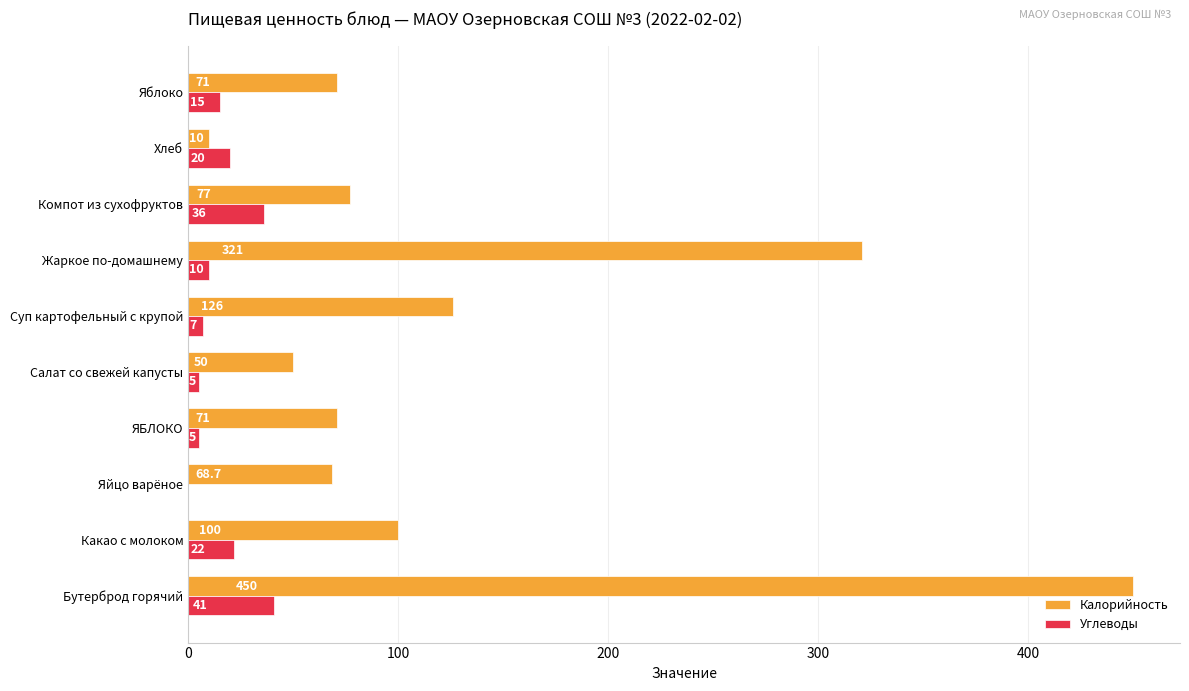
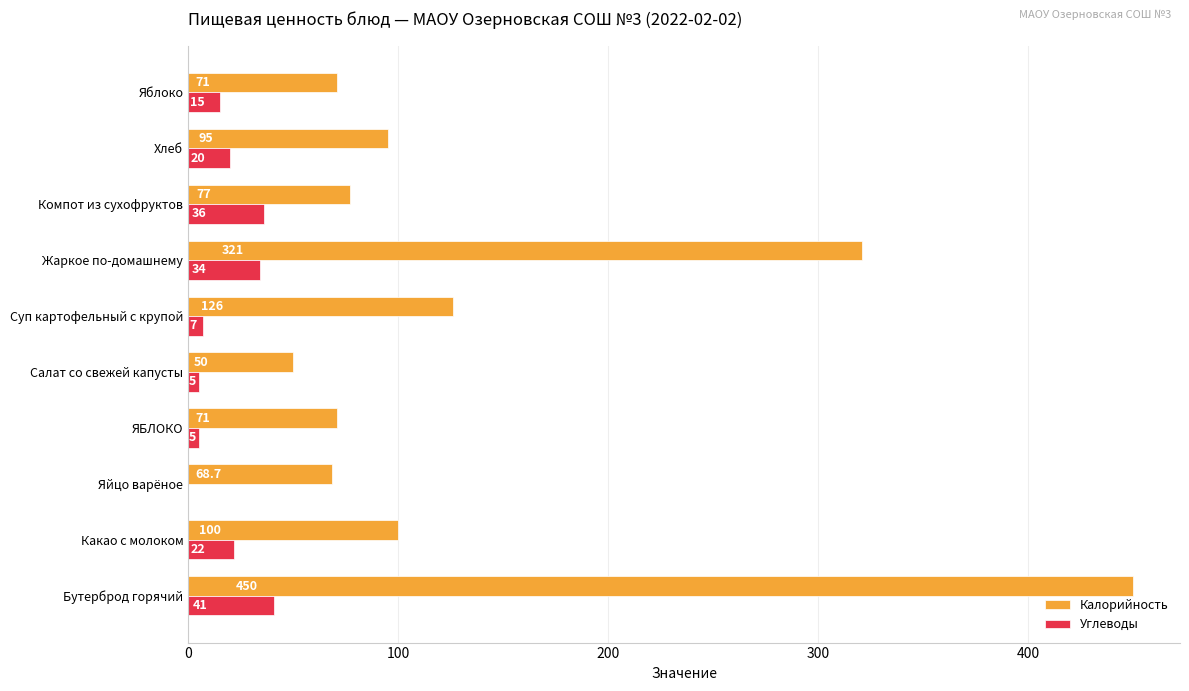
Калорийность, Хлеб: 10 -> 95
Углеводы, Жаркое по-домашнему: 10 -> 34
